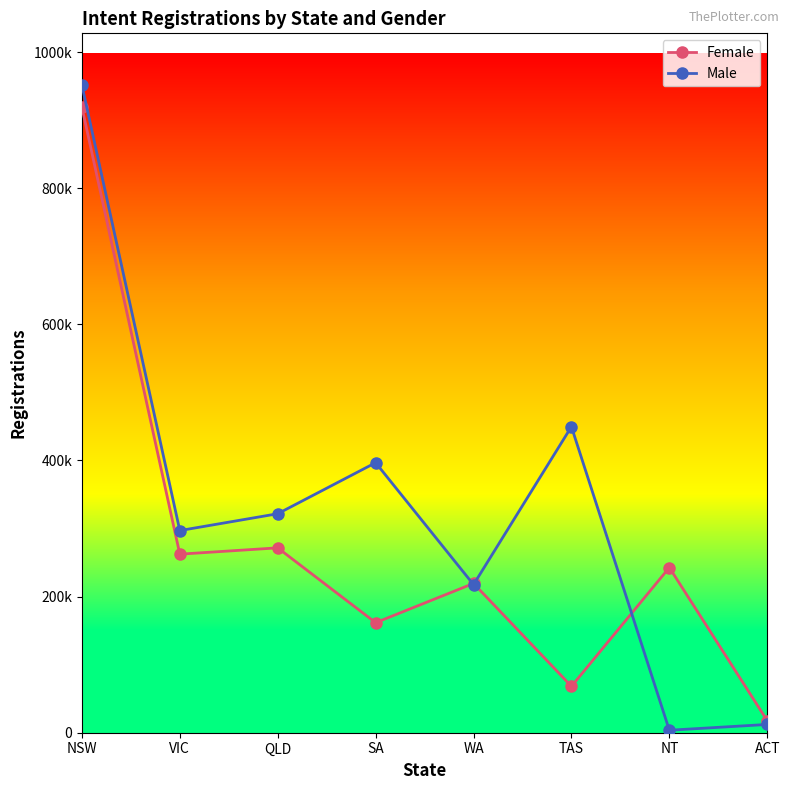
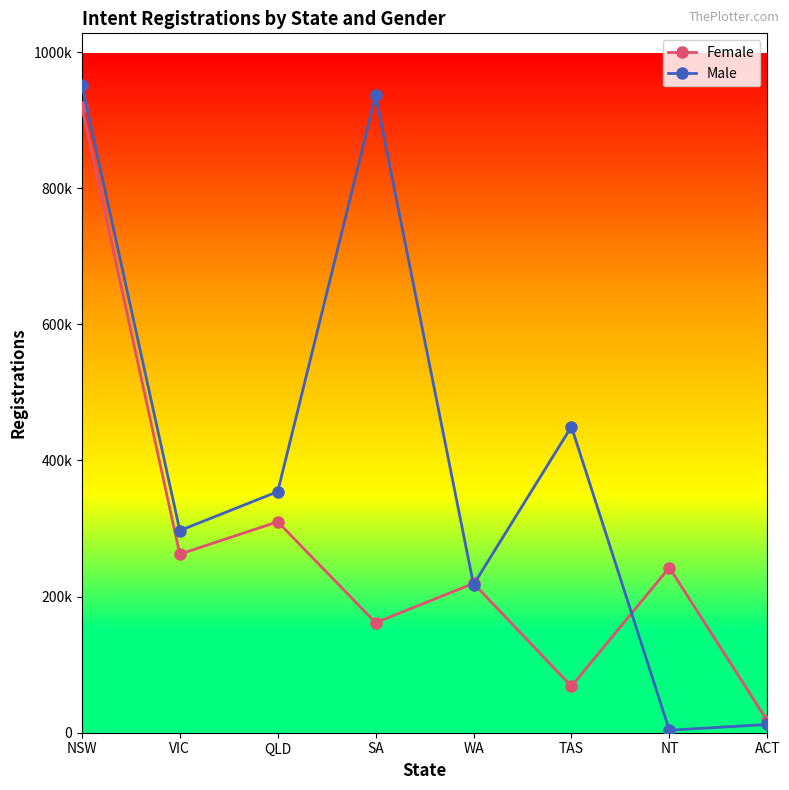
Female, QLD: 270000 -> 310000
Male, QLD: 320000 -> 350000
Male, SA: 400000 -> 940000
